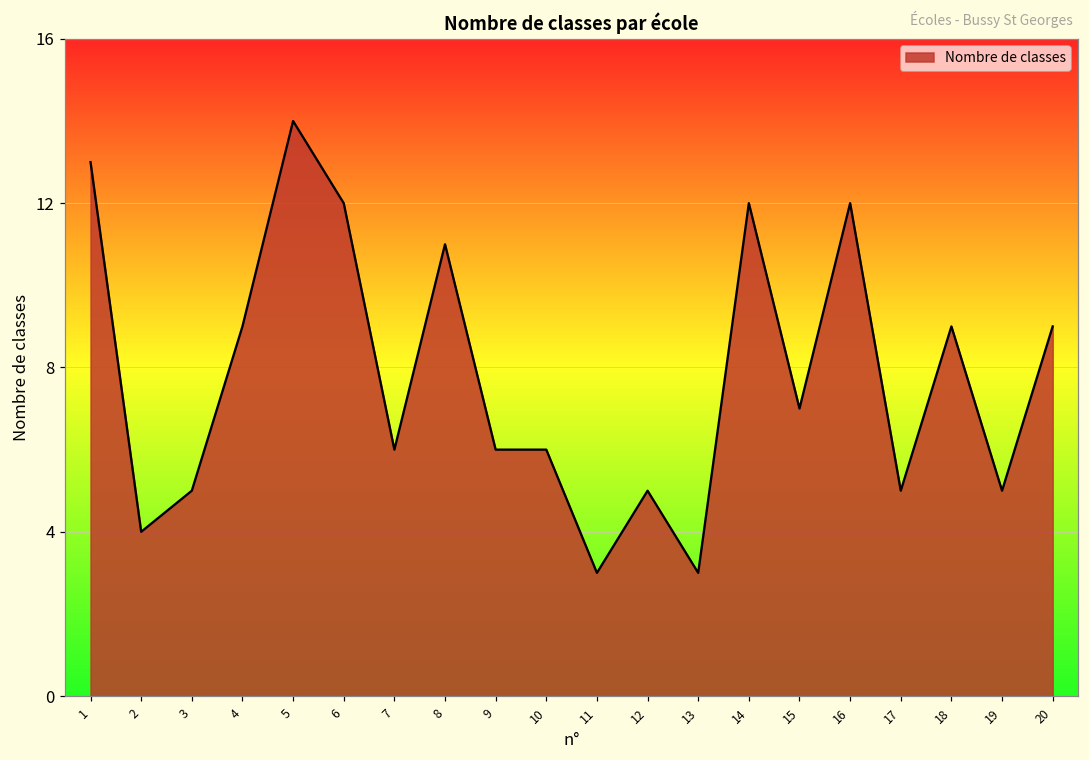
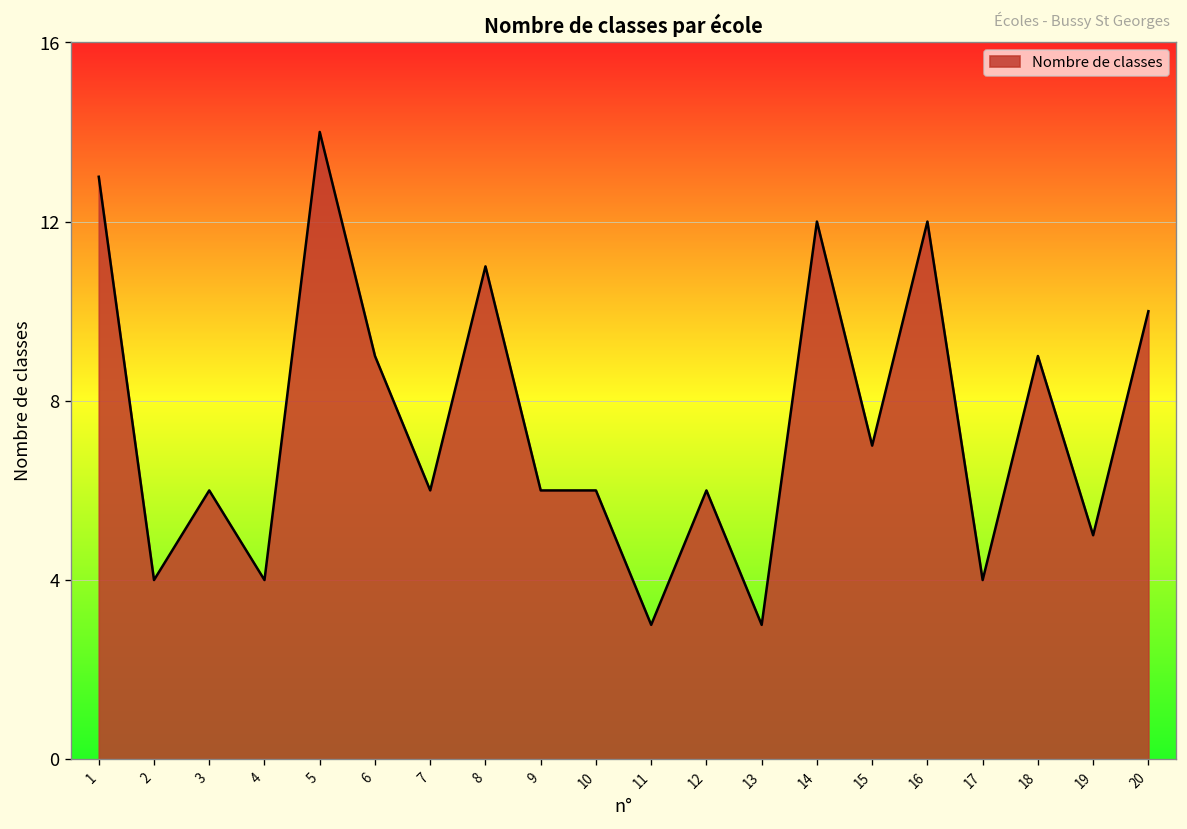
3: 5 -> 6
4: 9 -> 4
6: 12 -> 9
12: 5 -> 6
17: 5 -> 4
20: 9 -> 10
